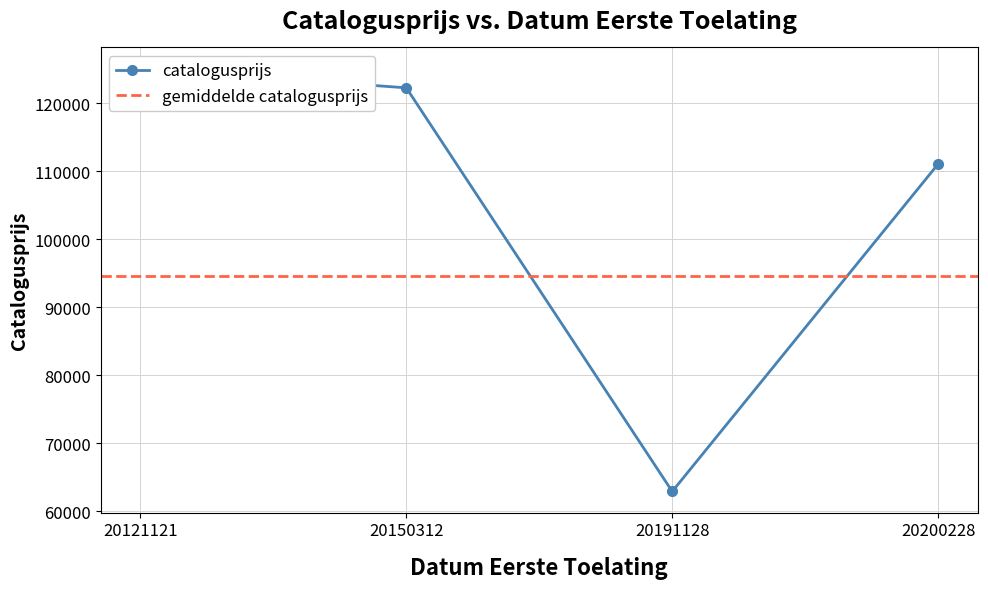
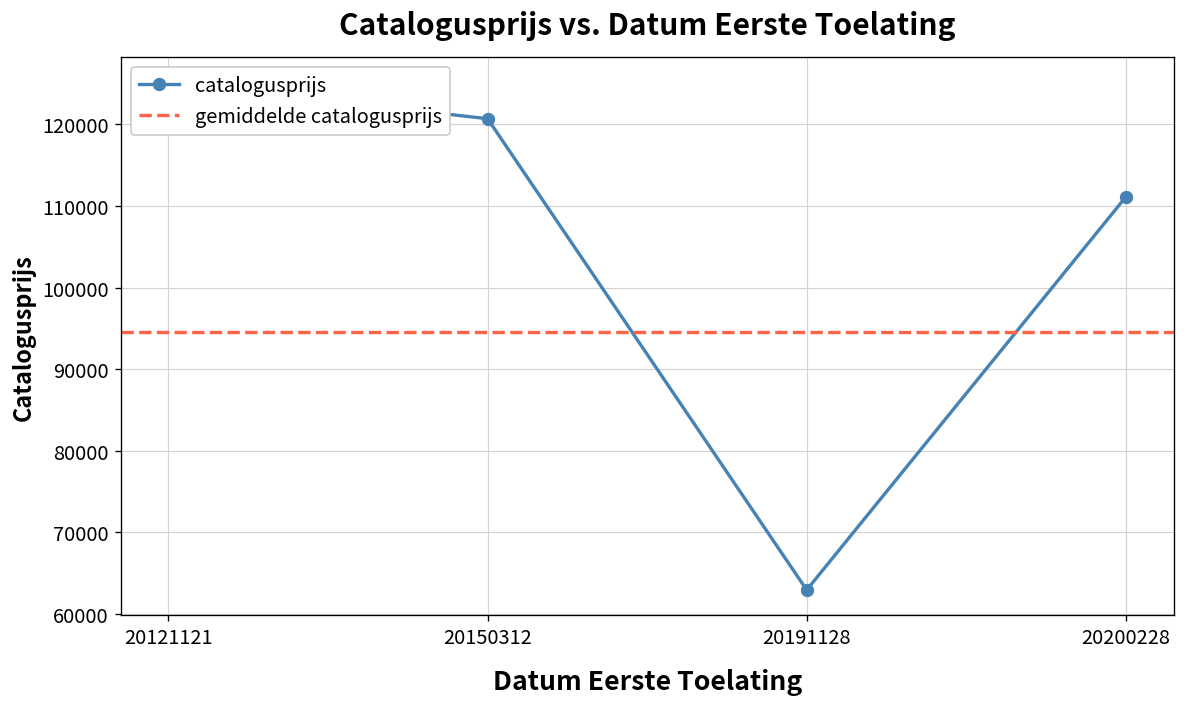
20150312: 122000 -> 121000
